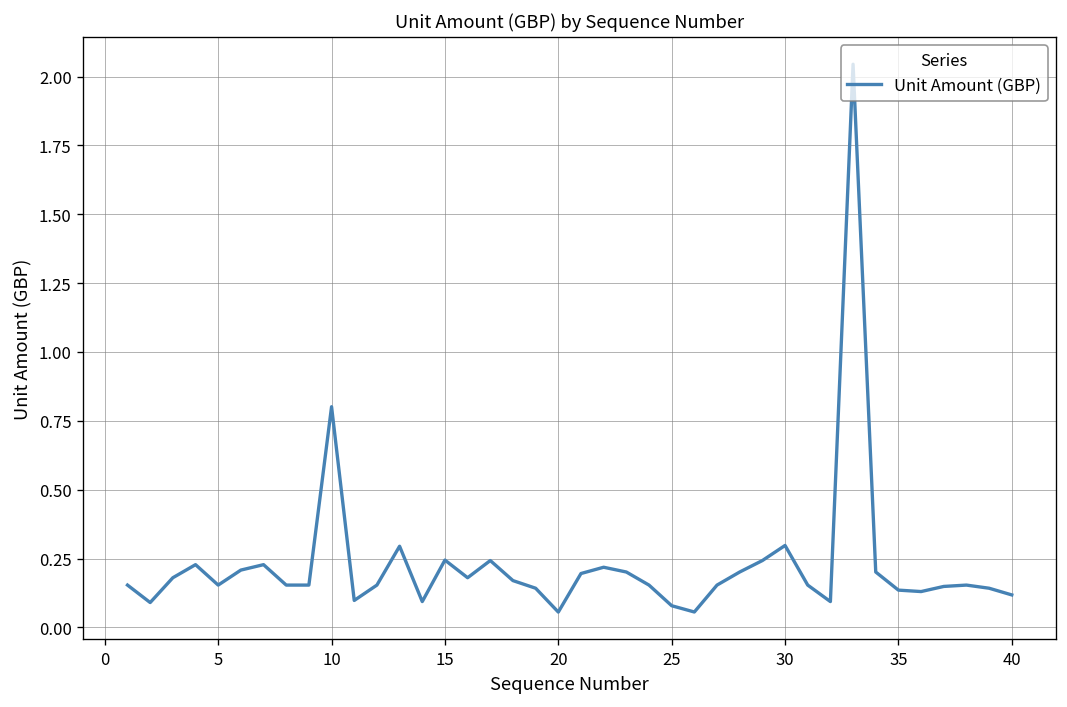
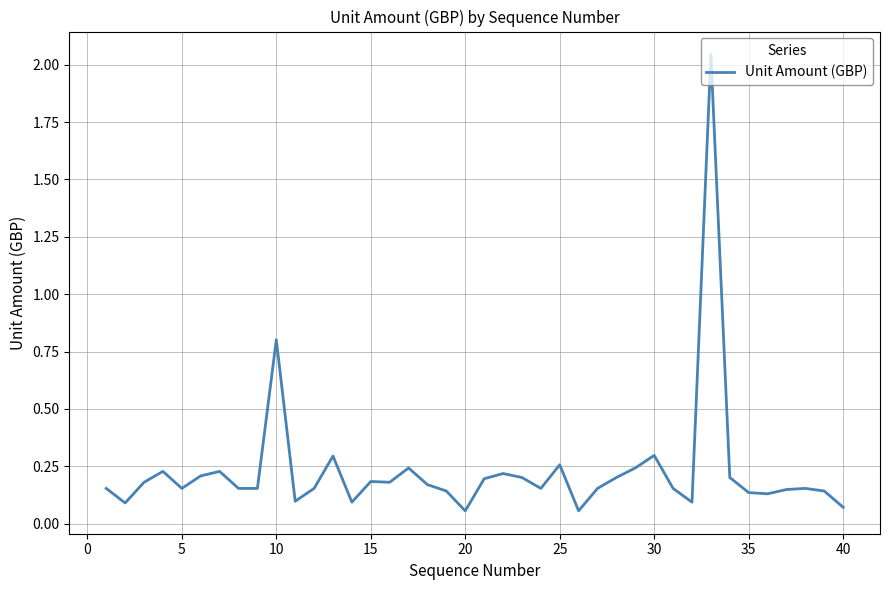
15: 0.24 -> 0.18
25: 0.08 -> 0.26
40: 0.12 -> 0.07
